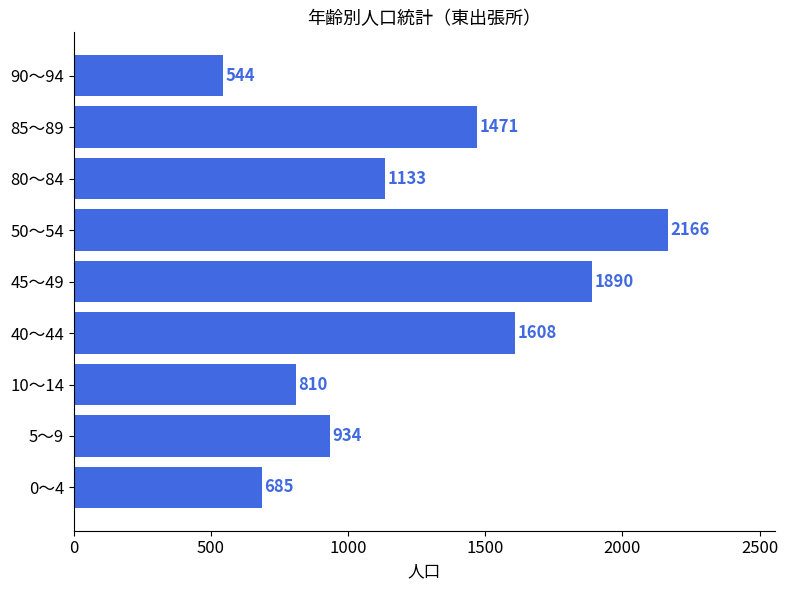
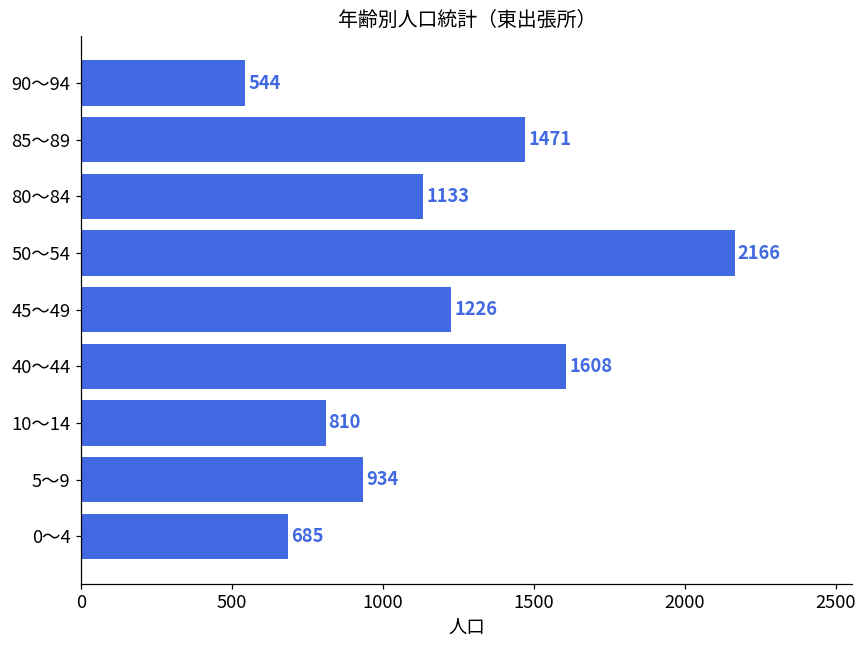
45～49: 1890 -> 1226
